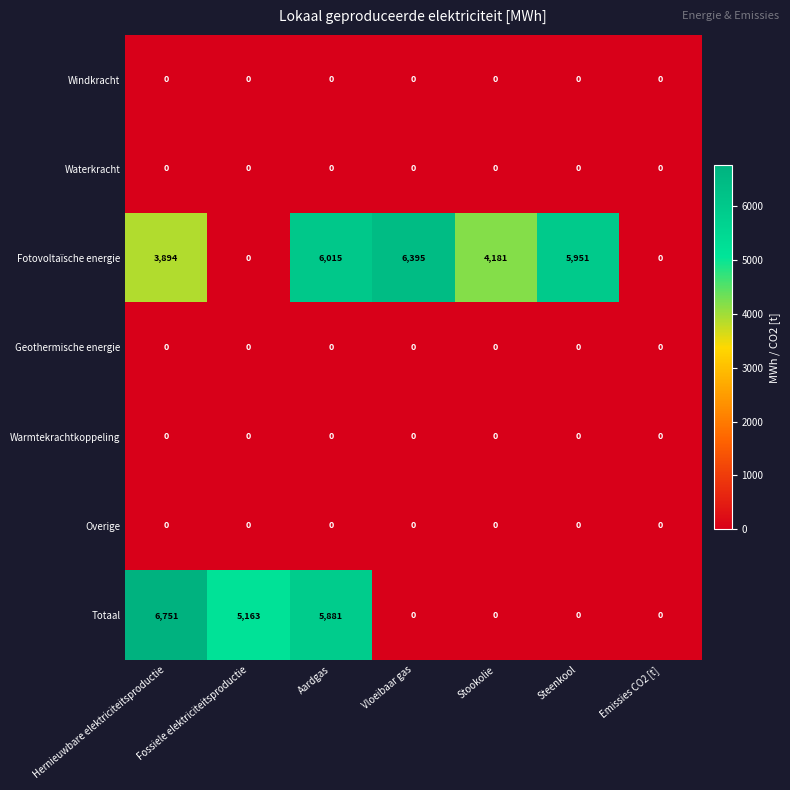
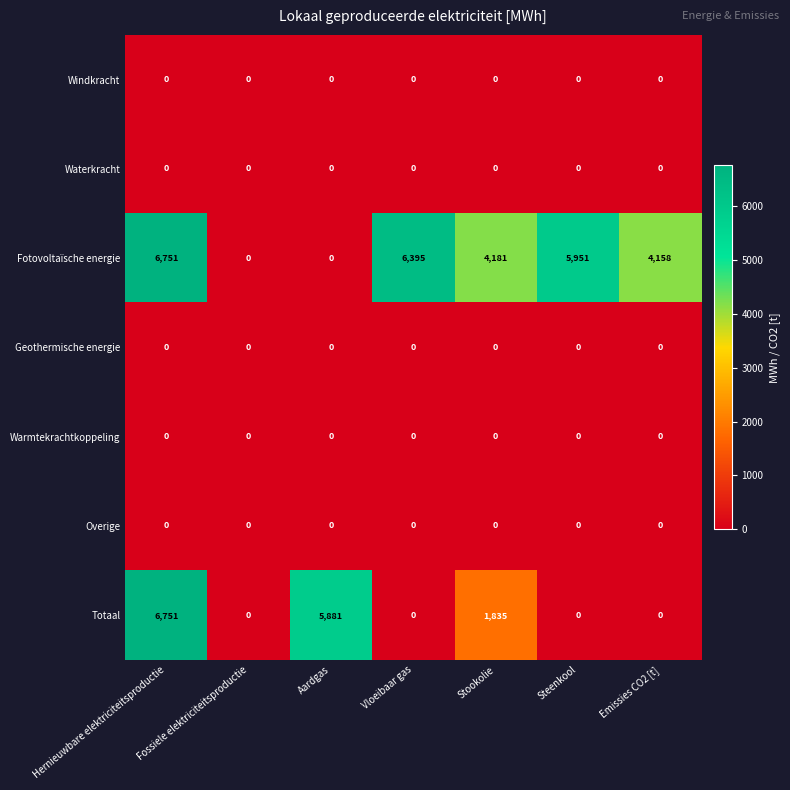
Fotovoltaïsche energie, Hernieuwbare elektriciteitsproductie: 3,894 -> 6,751
Fotovoltaïsche energie, Aardgas: 6,015 -> 0
Fotovoltaïsche energie, Emissies CO2 [t]: 0 -> 4,158
Totaal, Fossiele elektriciteitsproductie: 5,163 -> 0
Totaal, Stookolie: 0 -> 1,835
